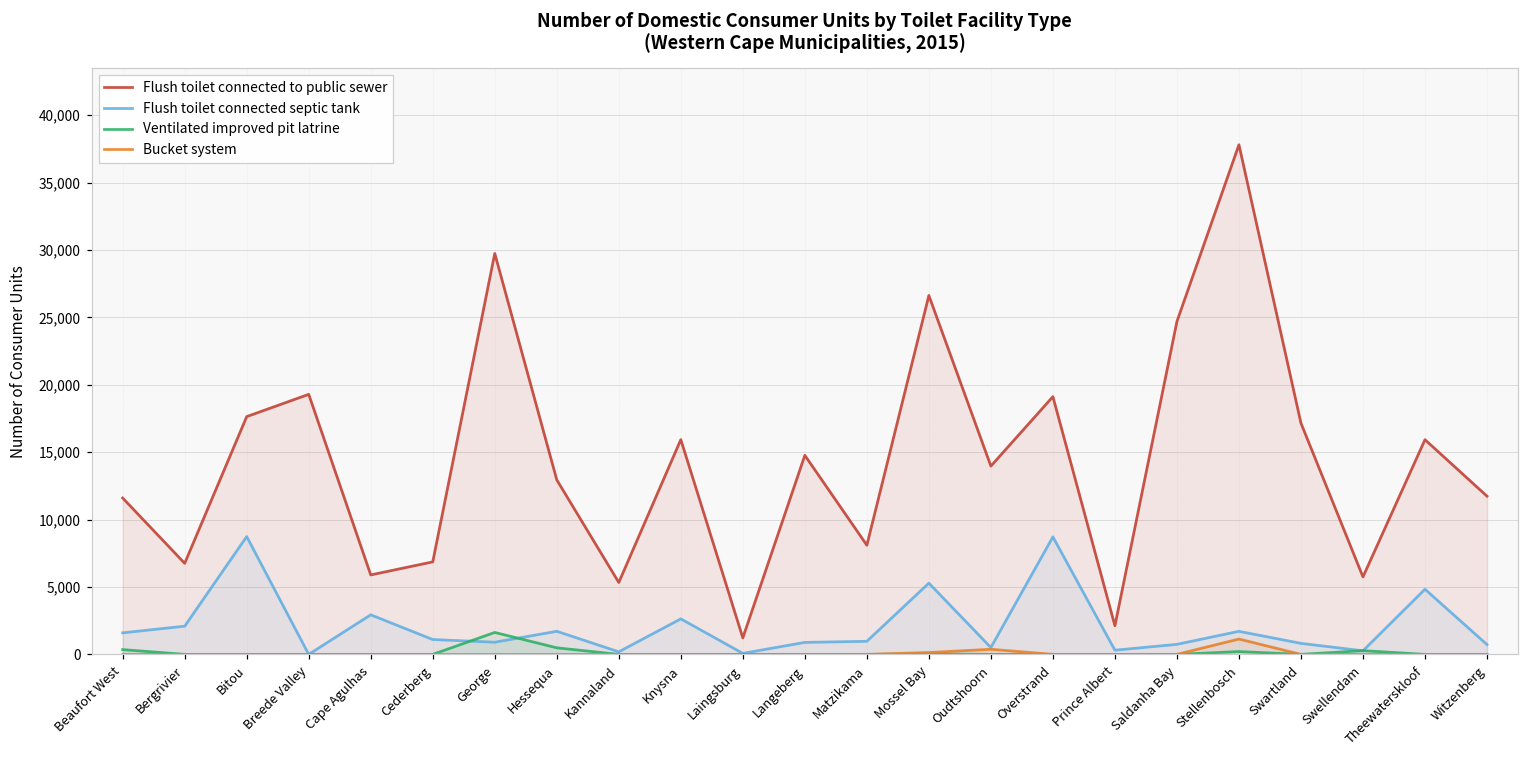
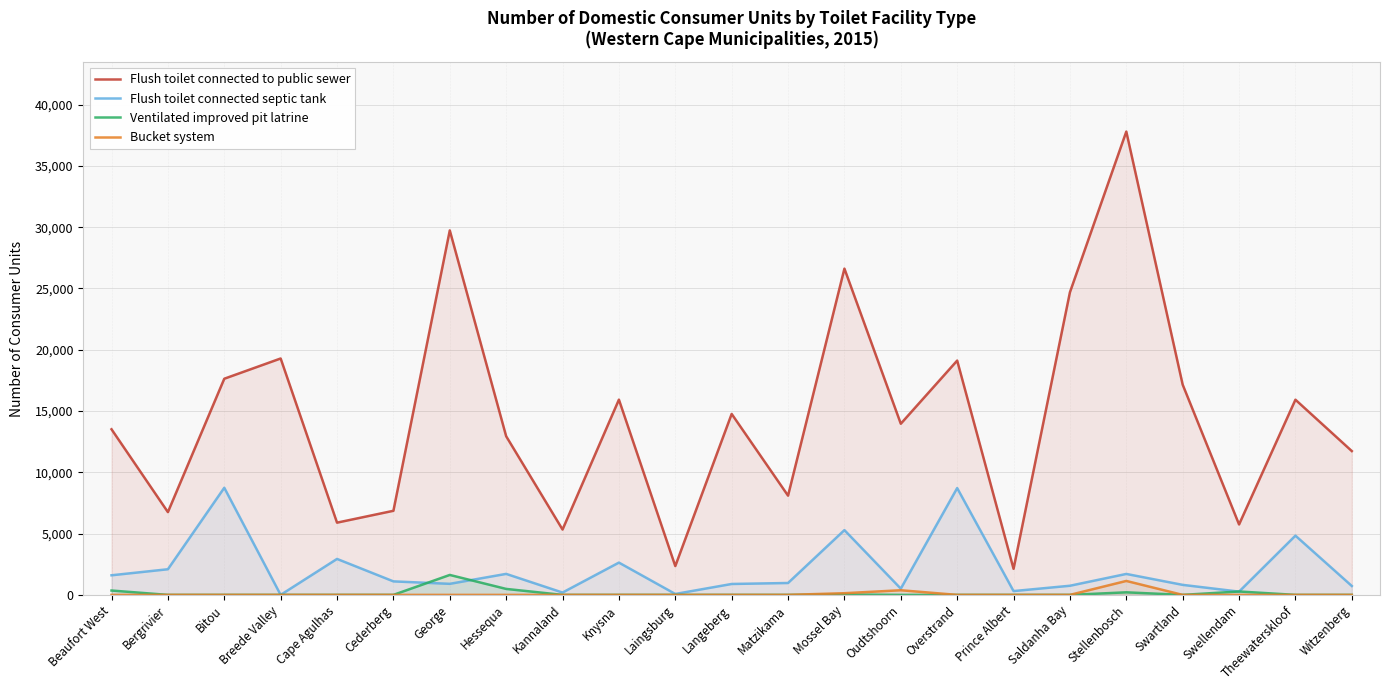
Flush toilet connected to public sewer, Beaufort West: 11,600 -> 13,500
Flush toilet connected to public sewer, Laingsburg: 1,200 -> 2,400
